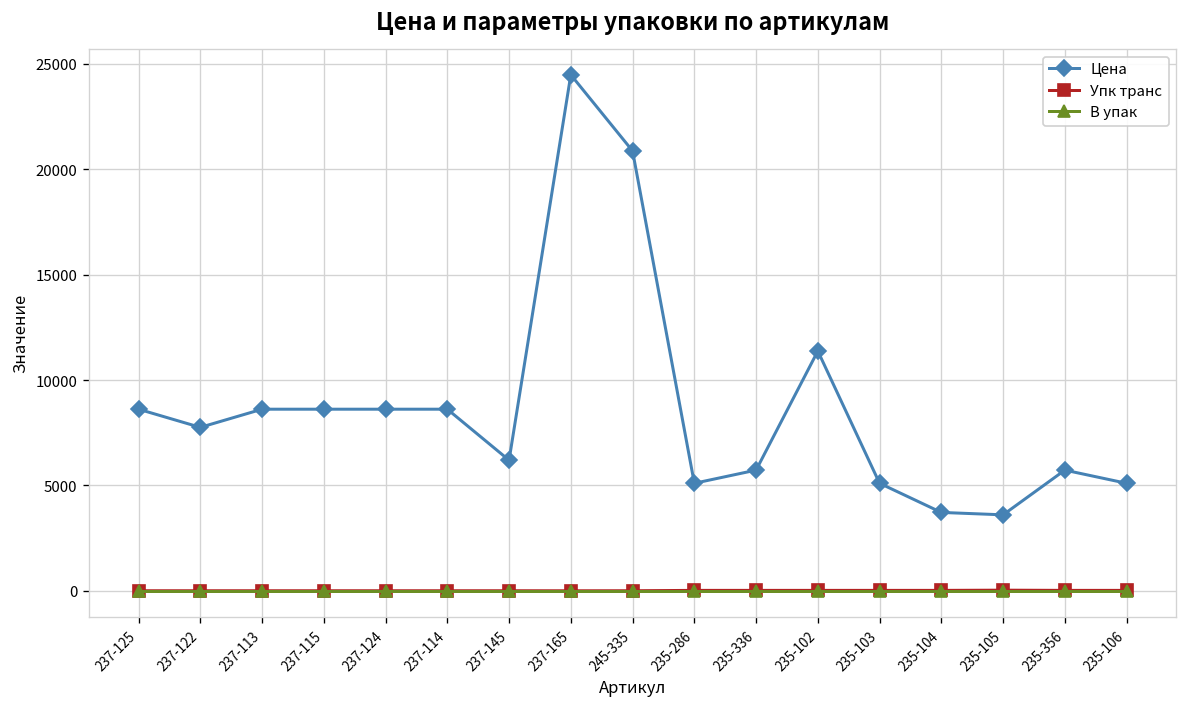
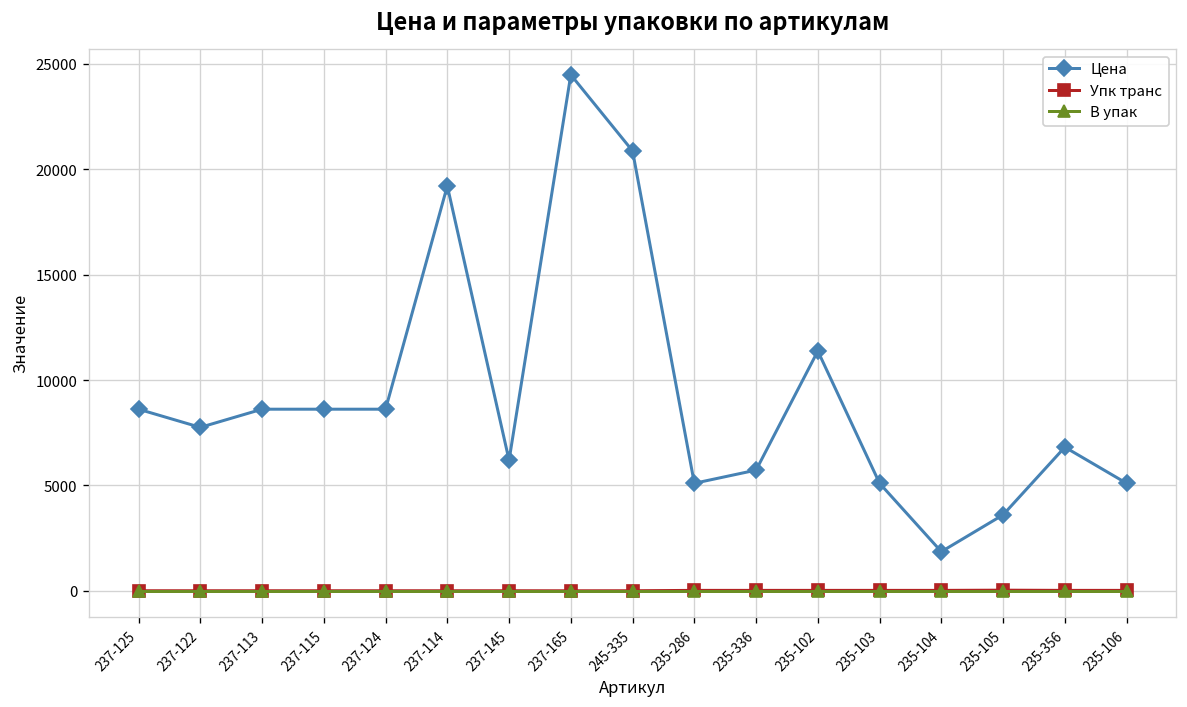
Цена, 237-114: 8600 -> 19200
Цена, 235-104: 3700 -> 1900
Цена, 235-356: 5700 -> 6800
